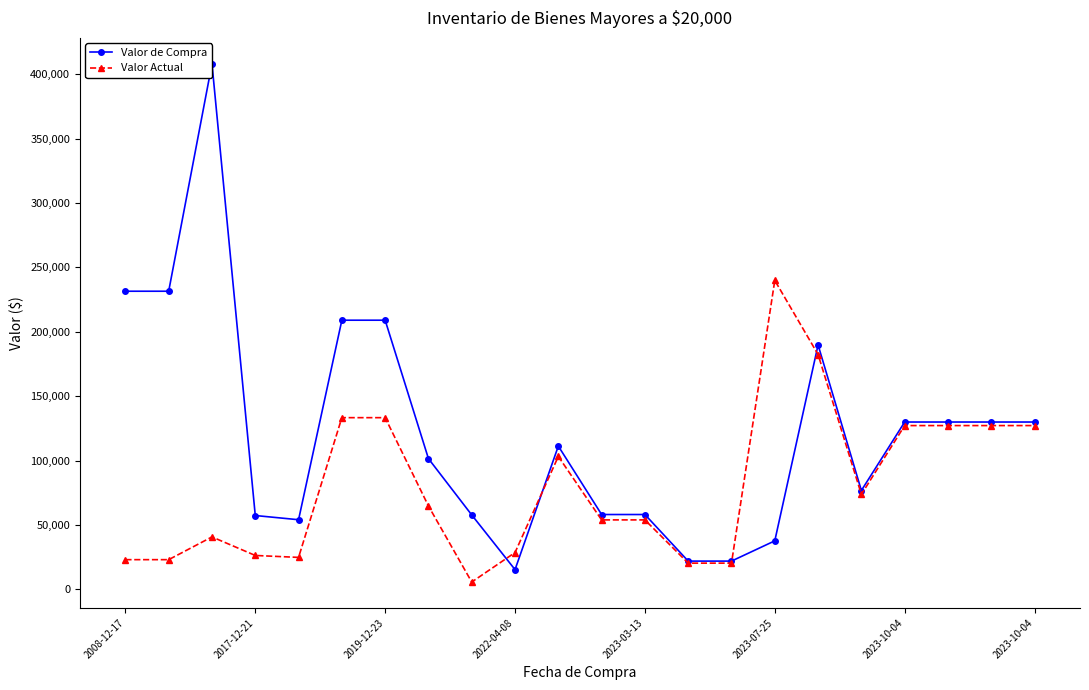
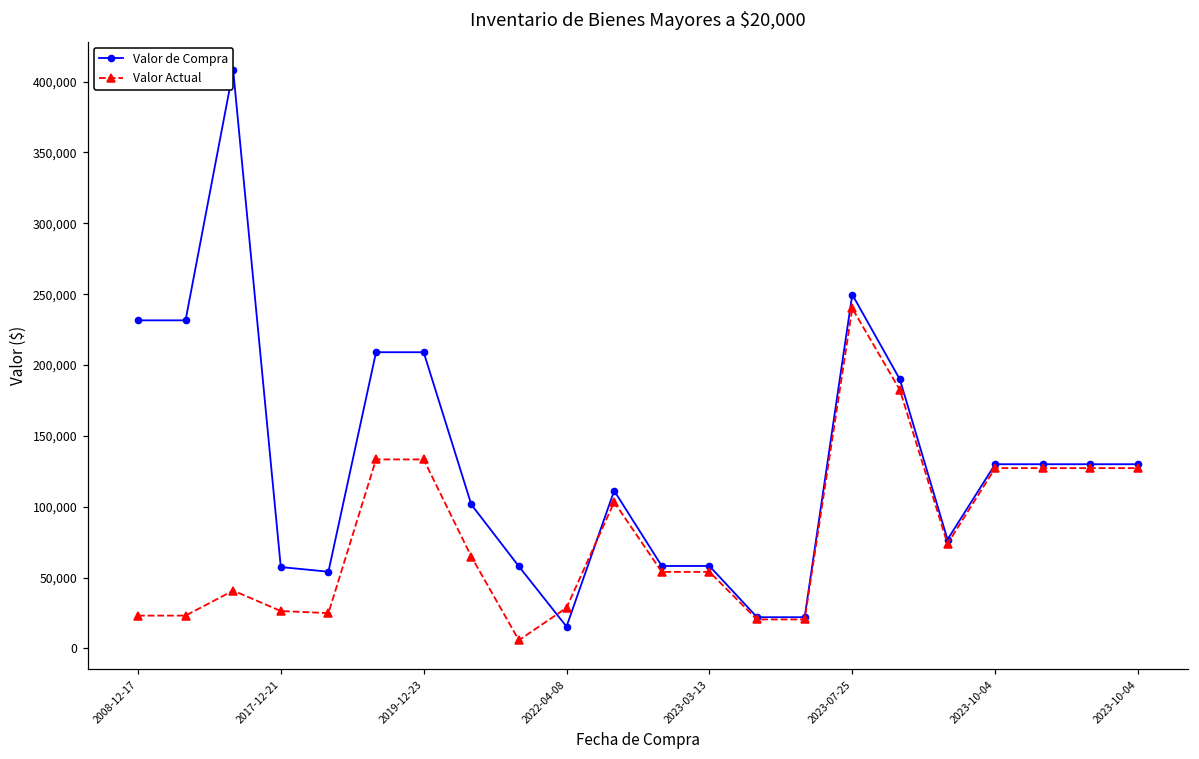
Valor de Compra, 2023-07-25: 38,000 -> 250,000
